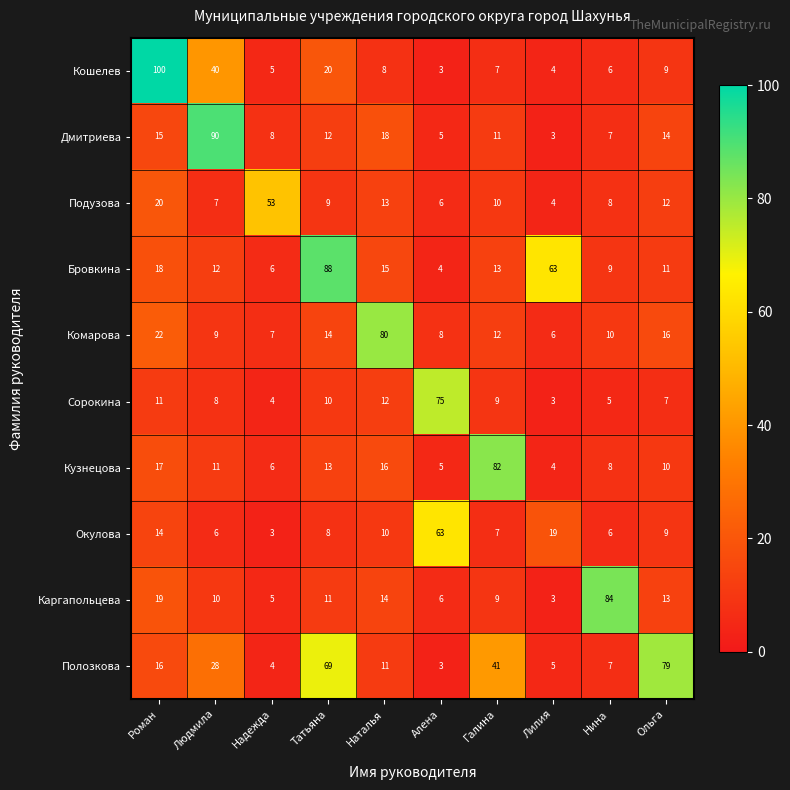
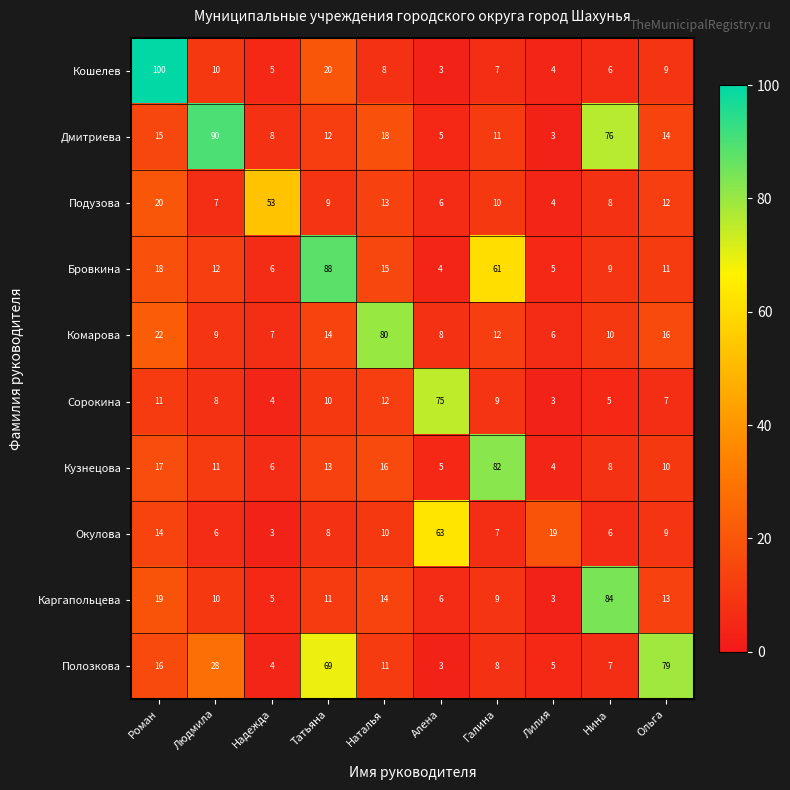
Кошелев, Людмила: 40 -> 10
Дмитриева, Нина: 7 -> 76
Бровкина, Галина: 13 -> 61
Бровкина, Лилия: 63 -> 5
Полозкова, Галина: 41 -> 8
